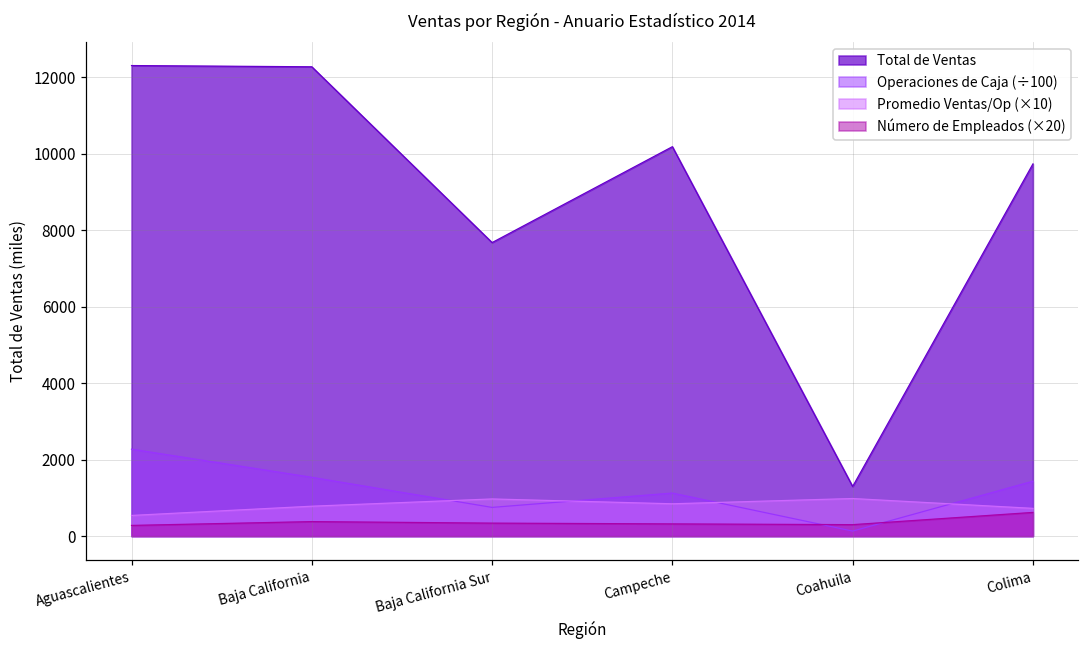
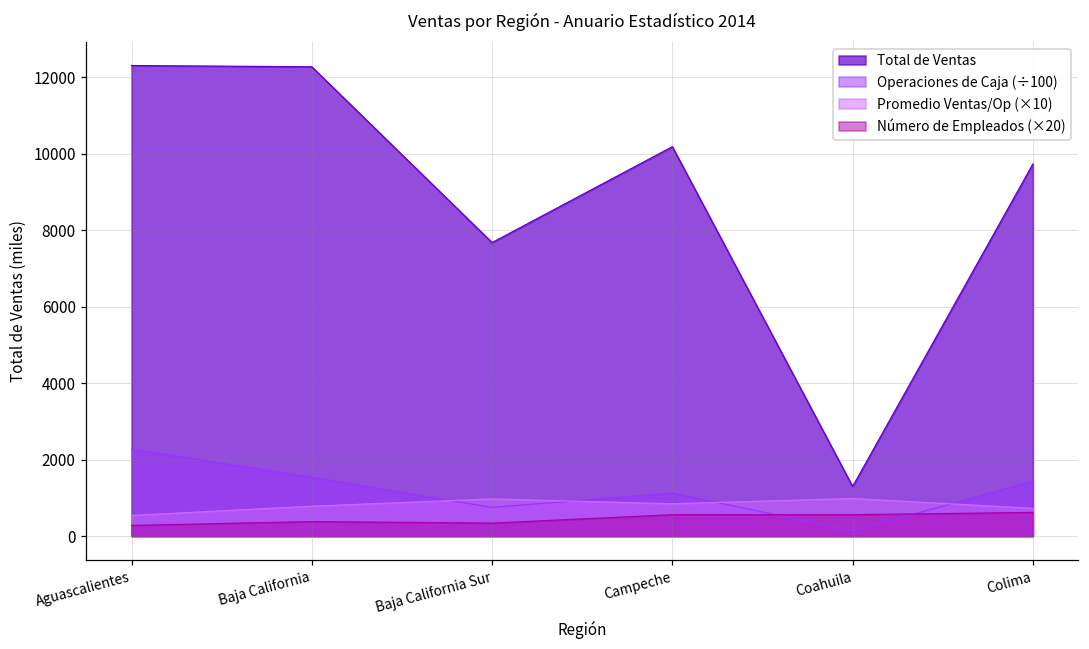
Número de Empleados (×20), Campeche: 300 -> 600
Número de Empleados (×20), Coahuila: 300 -> 600
